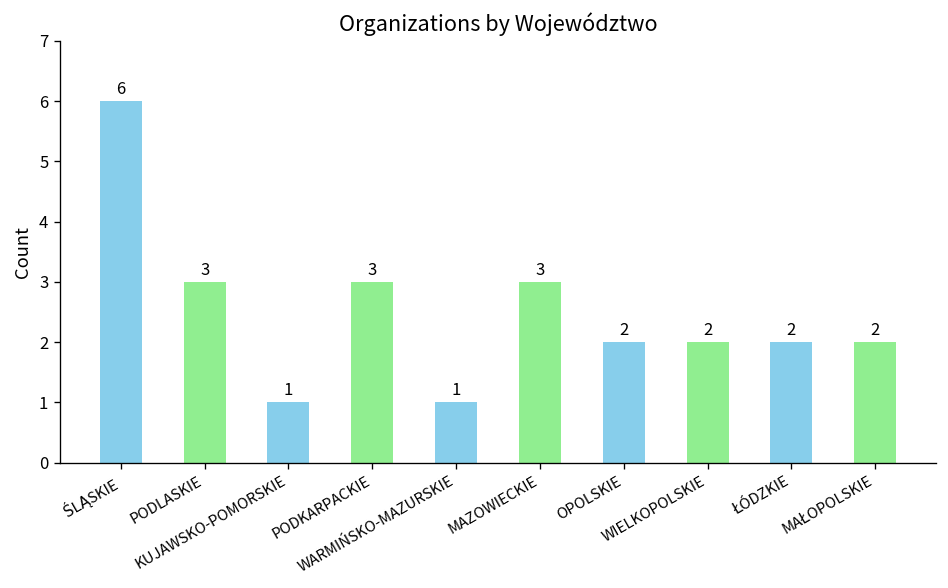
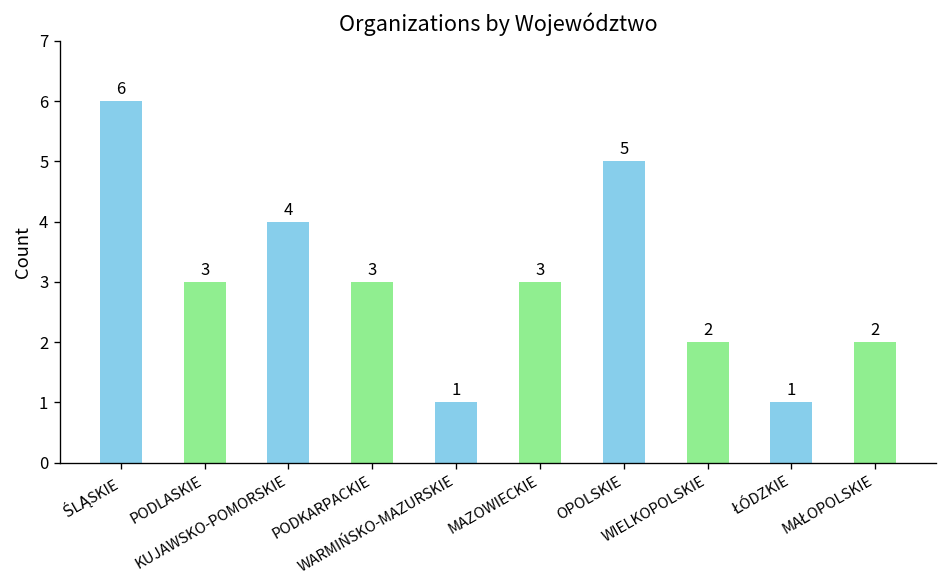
KUJAWSKO-POMORSKIE: 1 -> 4
OPOLSKIE: 2 -> 5
ŁÓDZKIE: 2 -> 1
